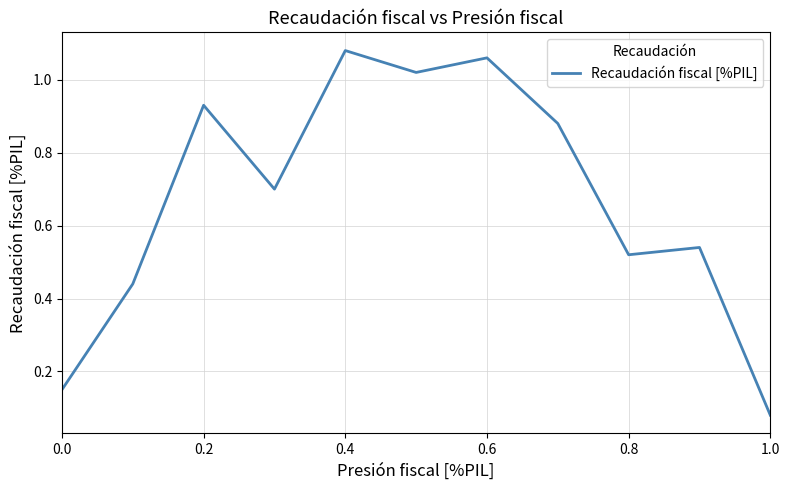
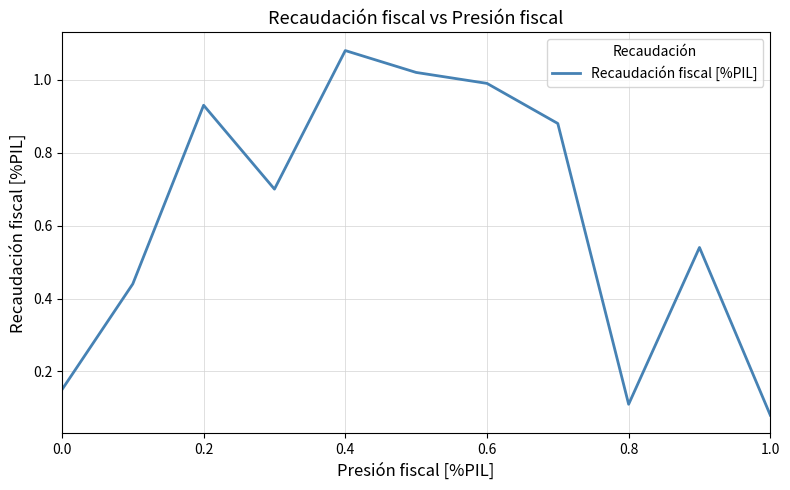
0.6: 1.06 -> 0.99
0.8: 0.52 -> 0.11
